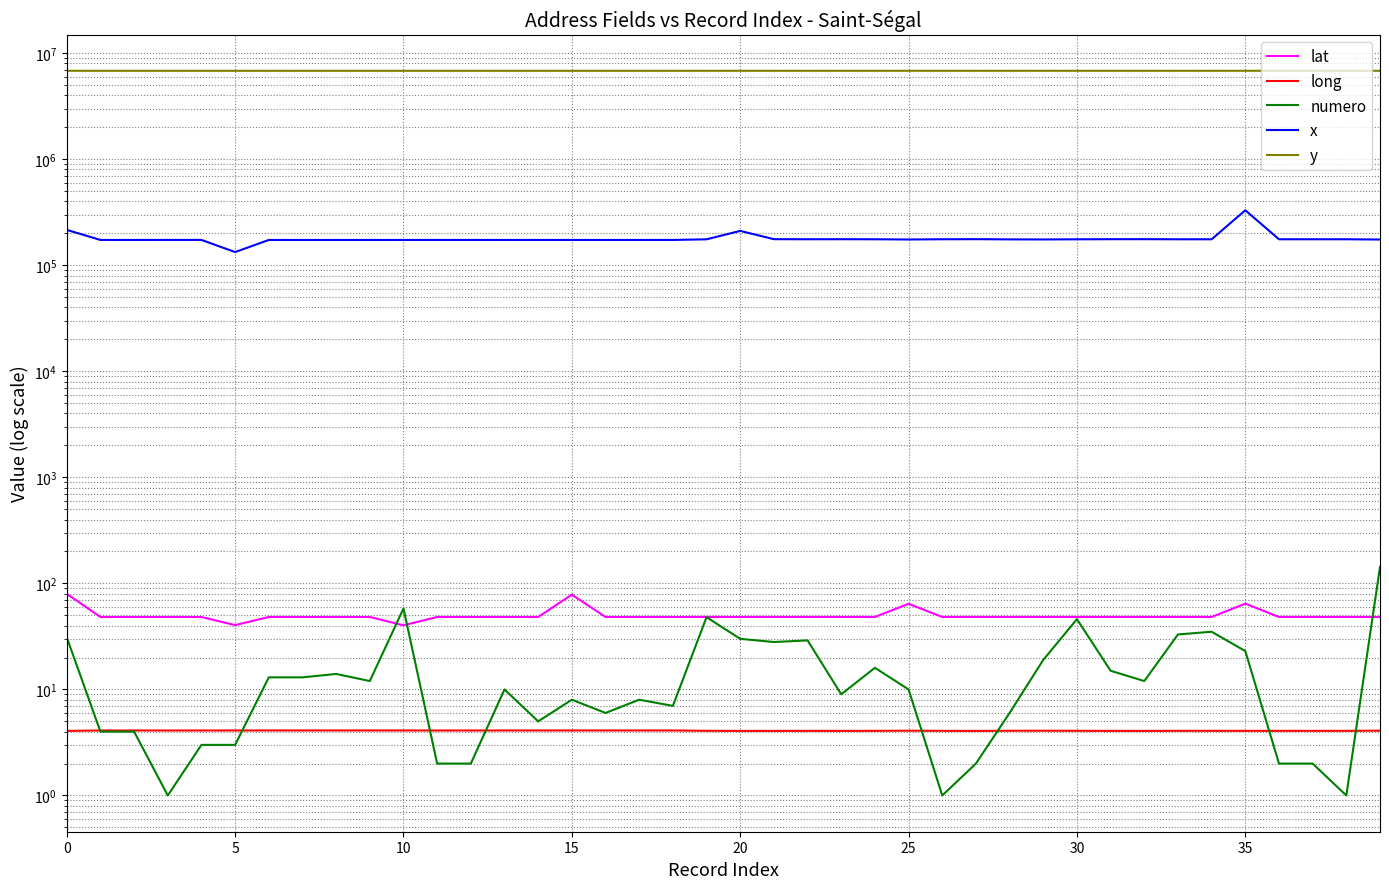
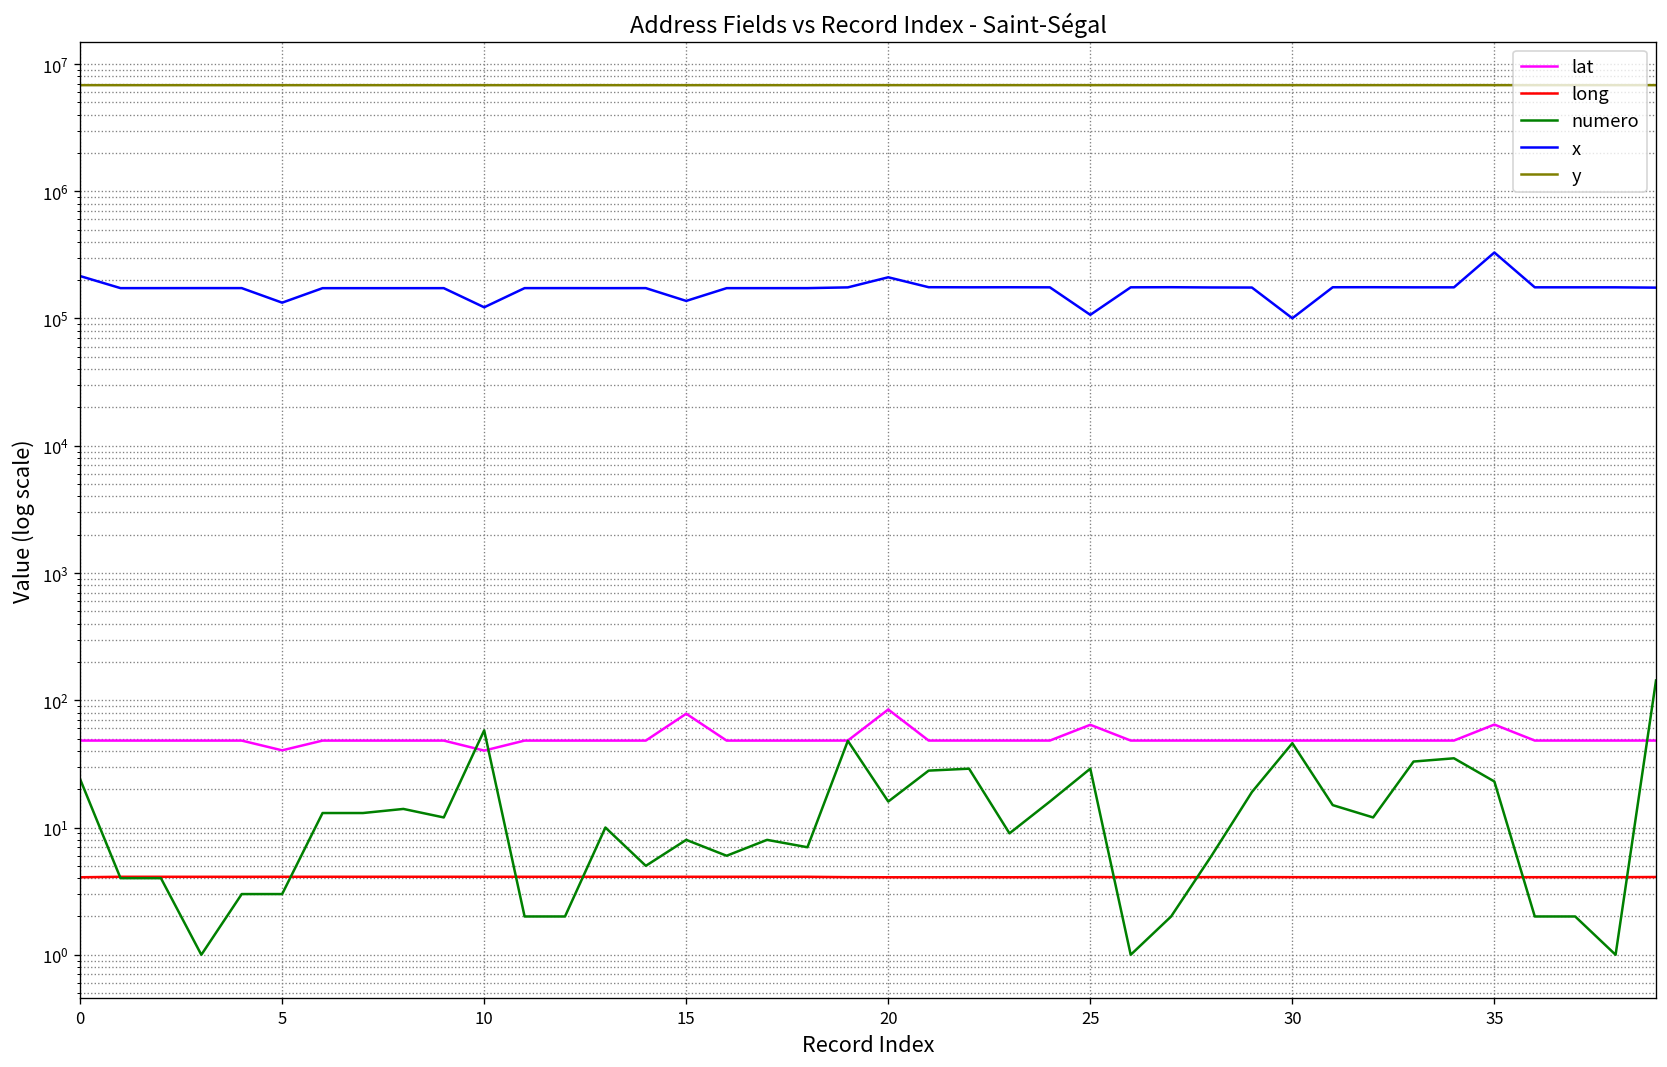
lat, 0: 80 -> 50
numero, 0: 31 -> 24
x, 10: 170000 -> 120000
x, 15: 170000 -> 140000
lat, 20: 50 -> 80
numero, 20: 30 -> 16
numero, 25: 10 -> 29
x, 25: 170000 -> 110000
x, 30: 180000 -> 100000
